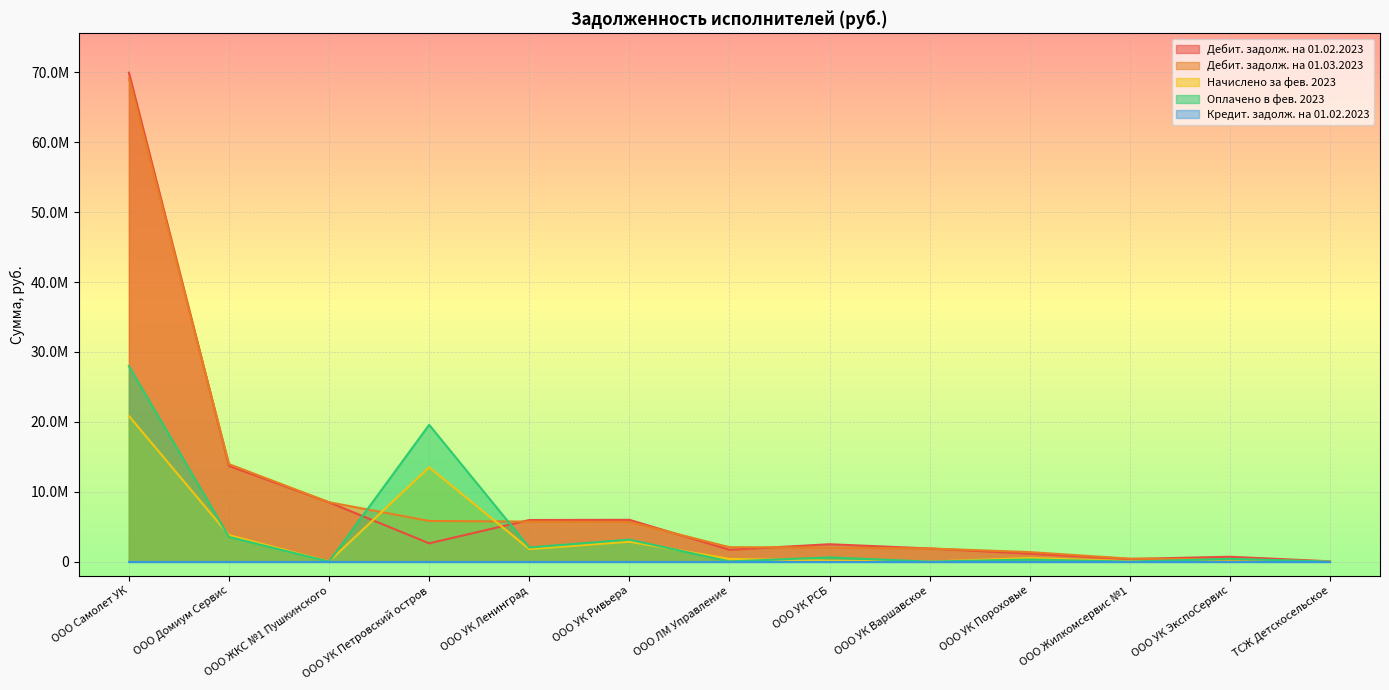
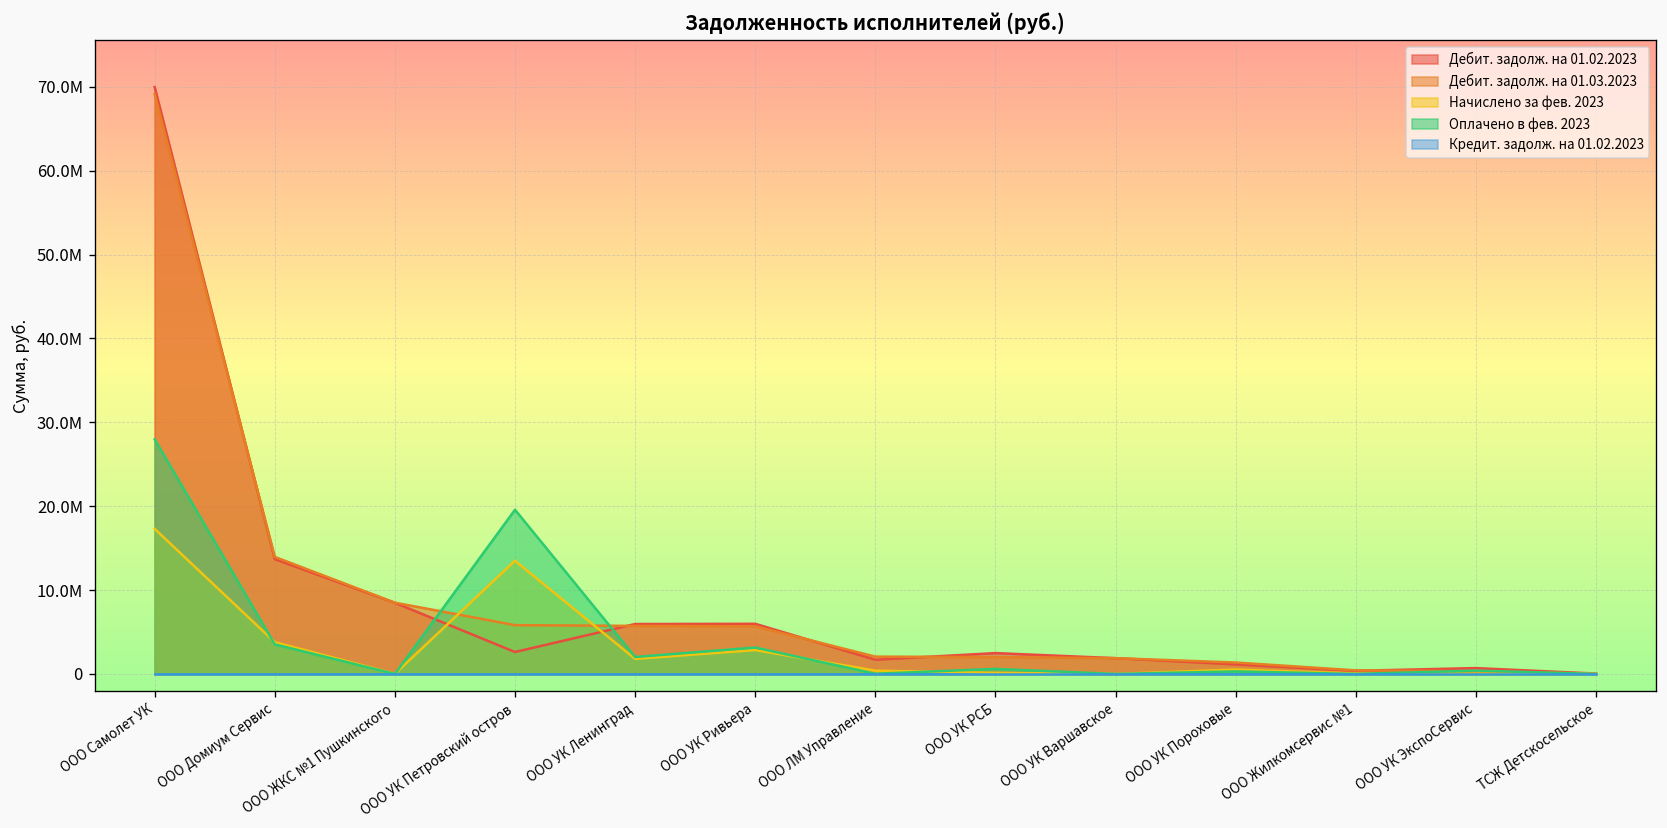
Начислено за фев. 2023, ООО Самолет УК: 21000000 -> 17000000
